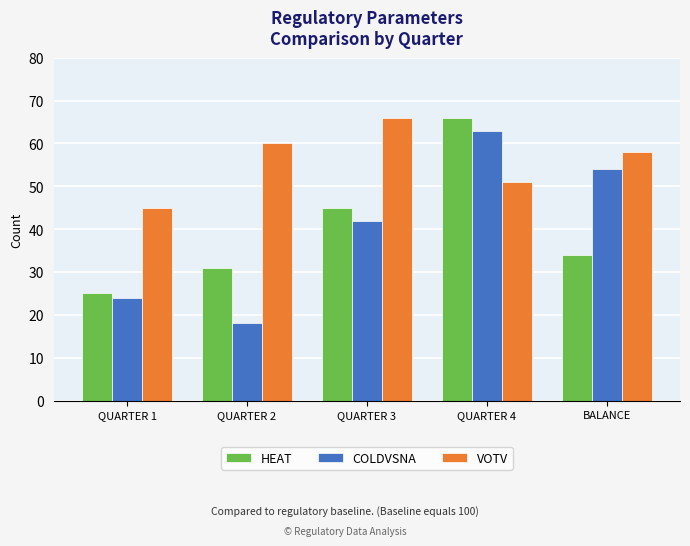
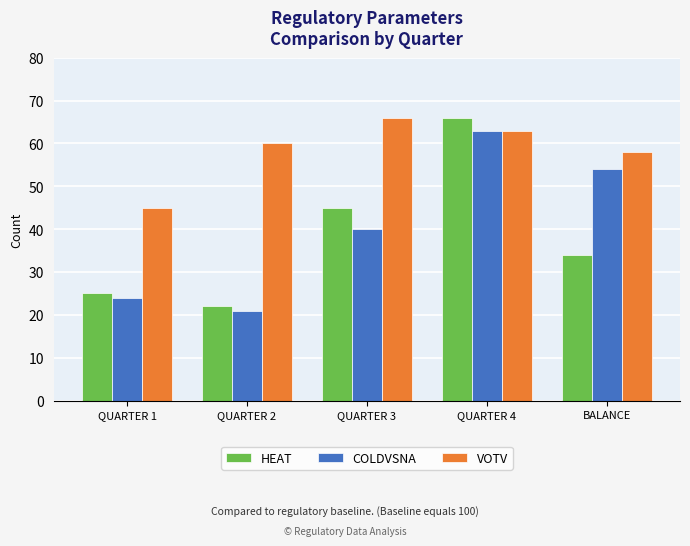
HEAT, QUARTER 2: 31 -> 22
COLDVSNA, QUARTER 2: 18 -> 21
COLDVSNA, QUARTER 3: 42 -> 40
VOTV, QUARTER 4: 51 -> 63
